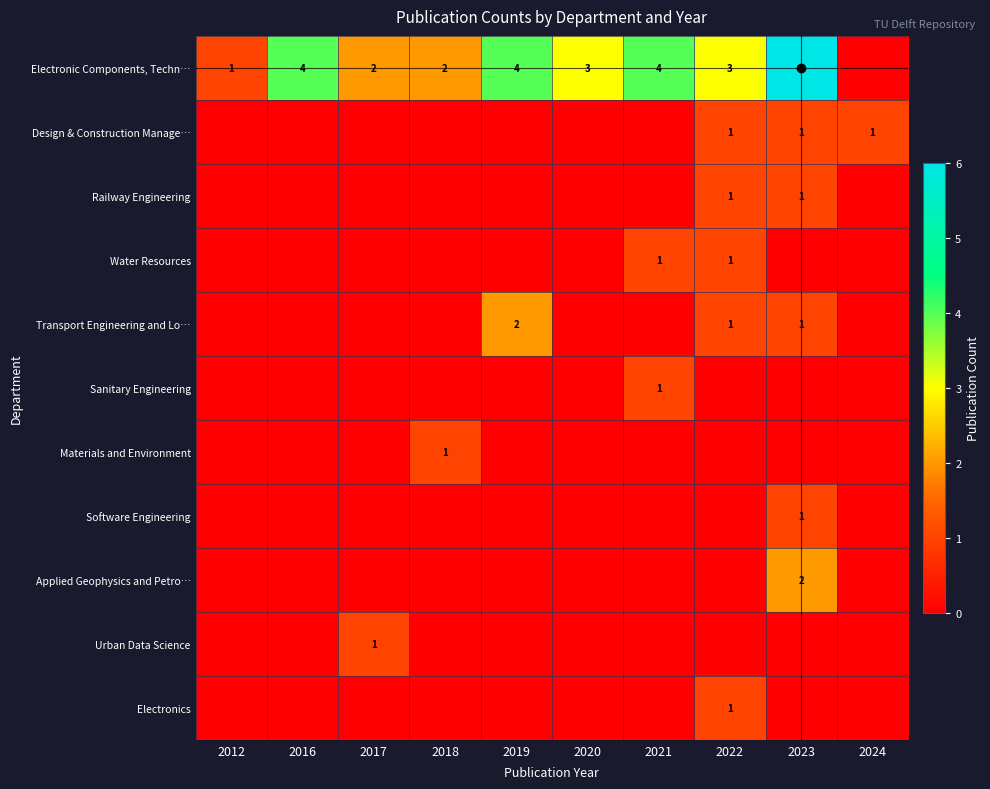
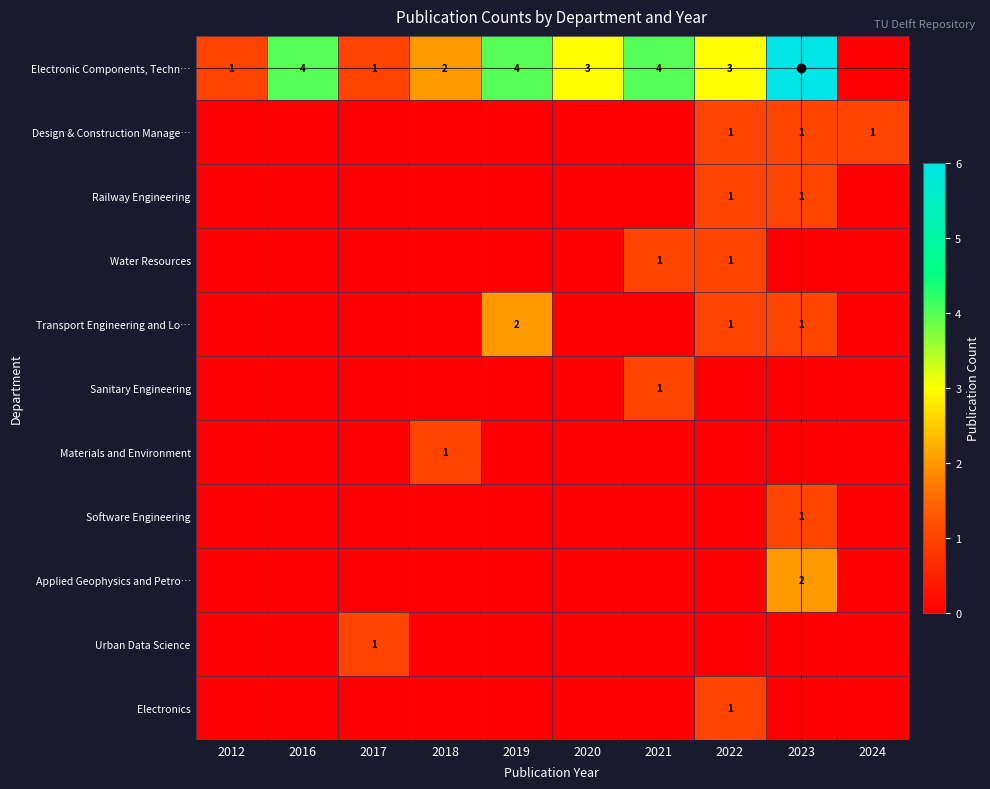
Electronic Components, Techn…, 2017: 2 -> 1
